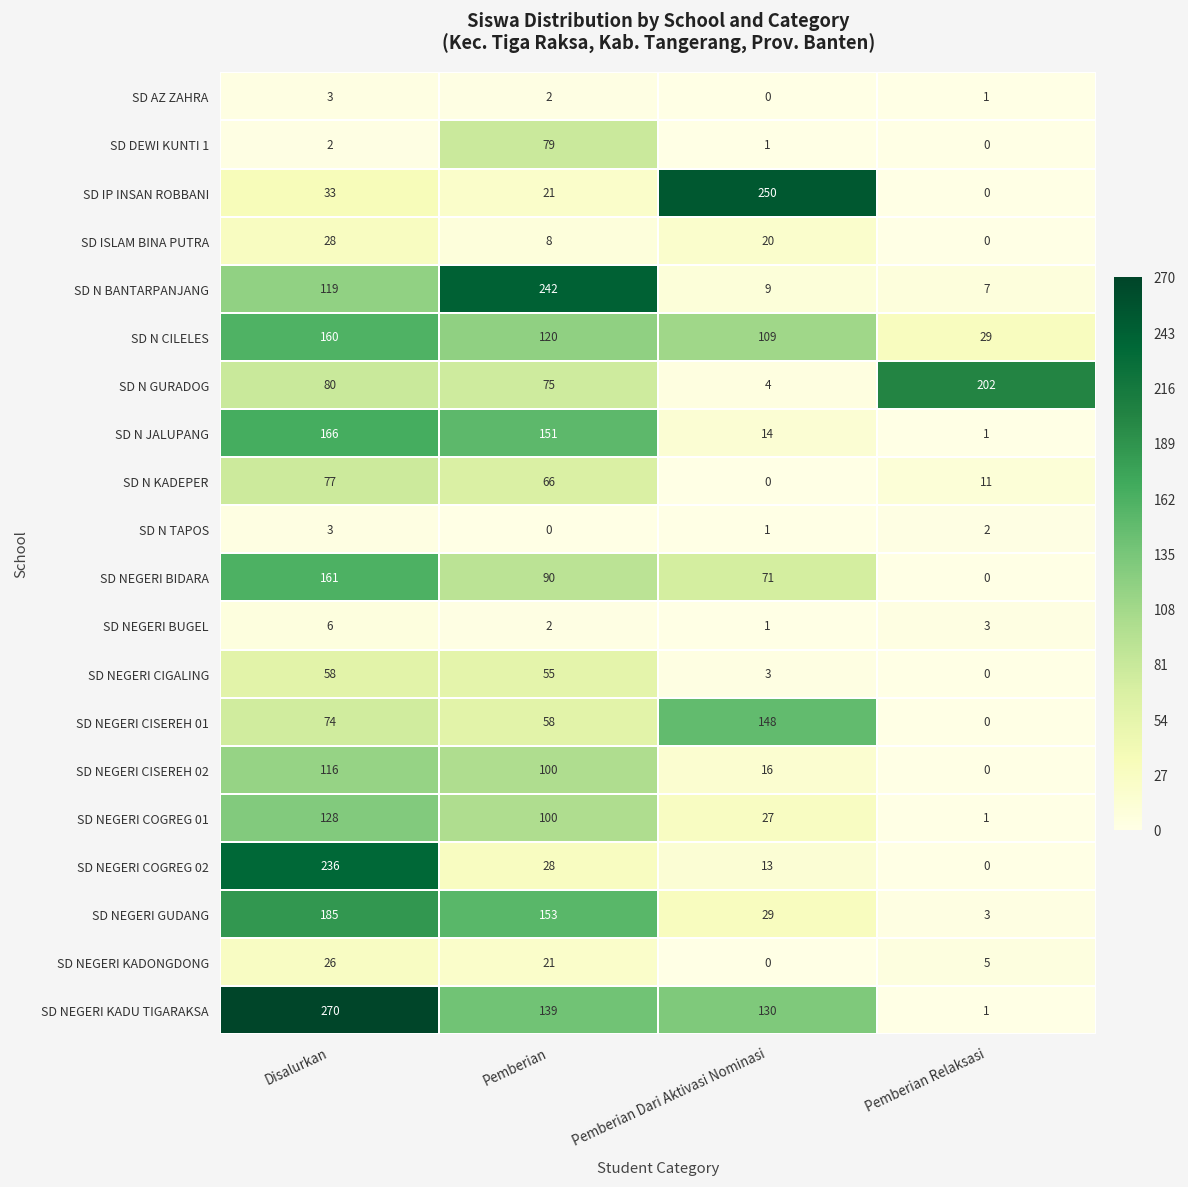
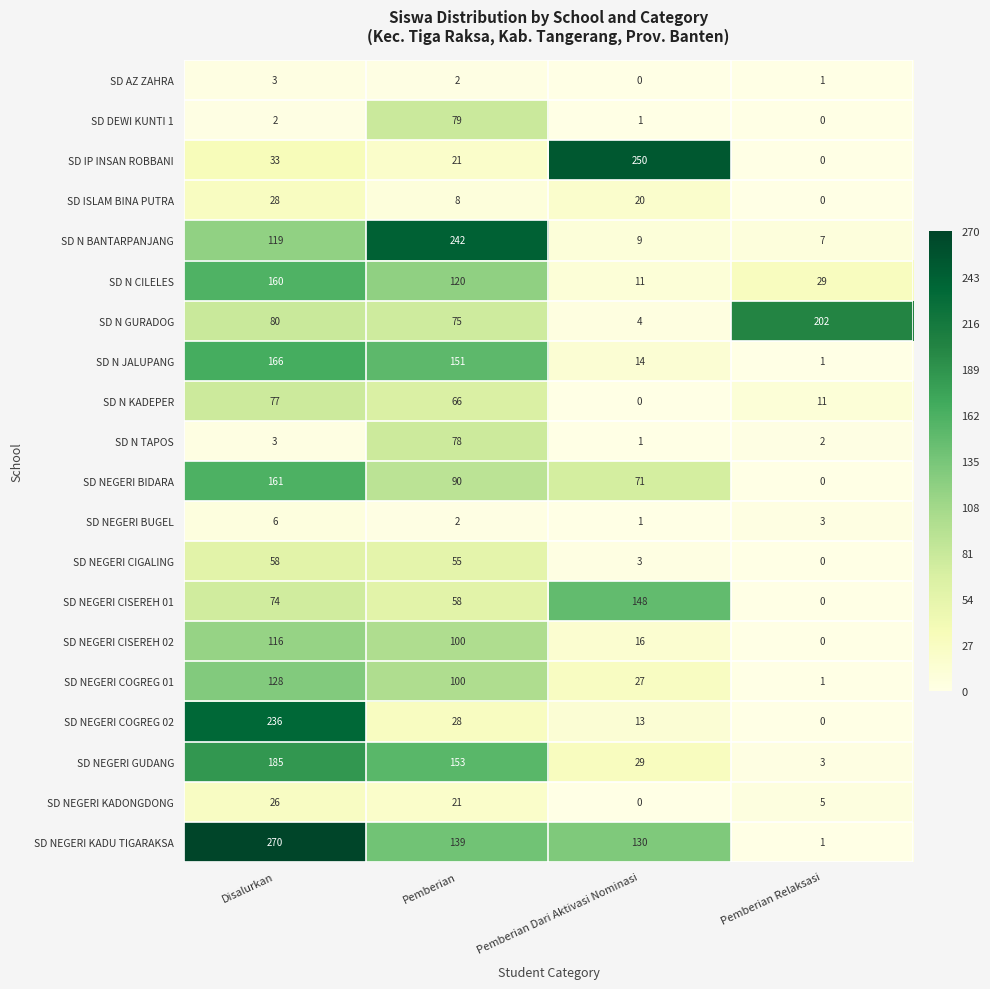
SD N CILELES, Pemberian Dari Aktivasi Nominasi: 109 -> 11
SD N TAPOS, Pemberian: 0 -> 78
